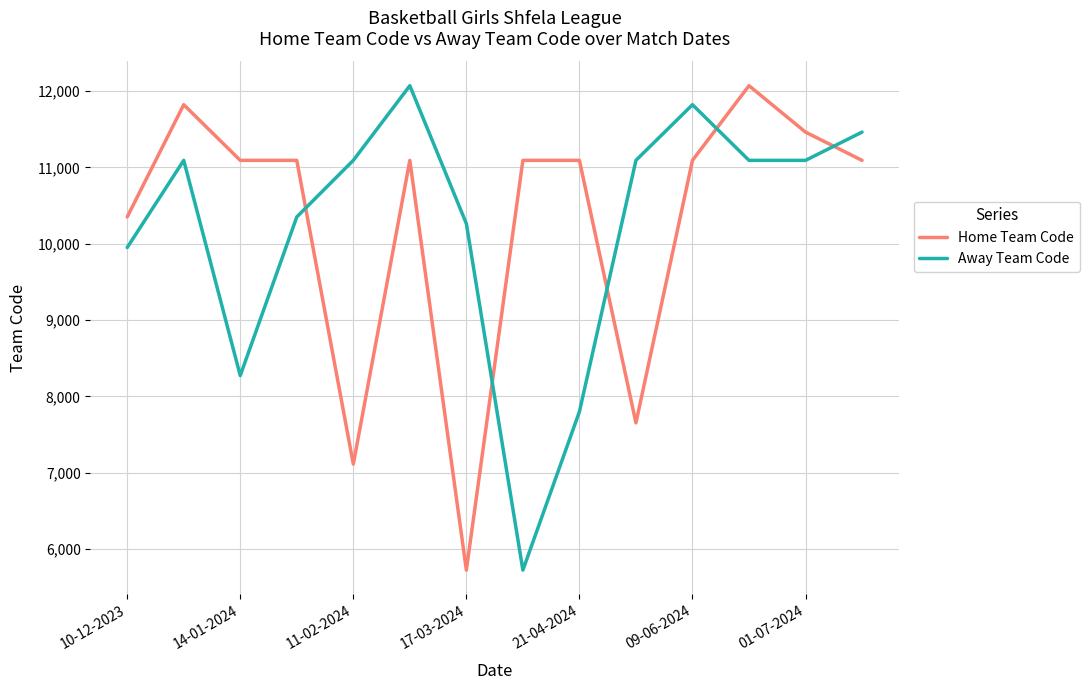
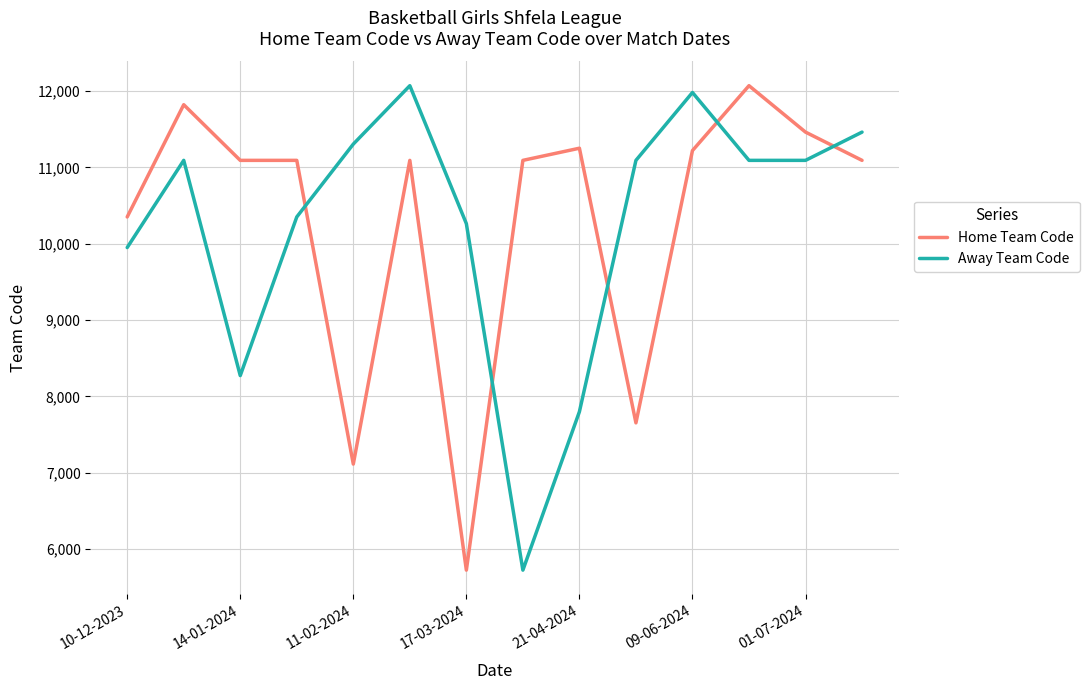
Away Team Code, 11-02-2024: 11,100 -> 11,300
Home Team Code, 21-04-2024: 11,100 -> 11,300
Home Team Code, 09-06-2024: 11,100 -> 11,200
Away Team Code, 09-06-2024: 11,800 -> 12,000
